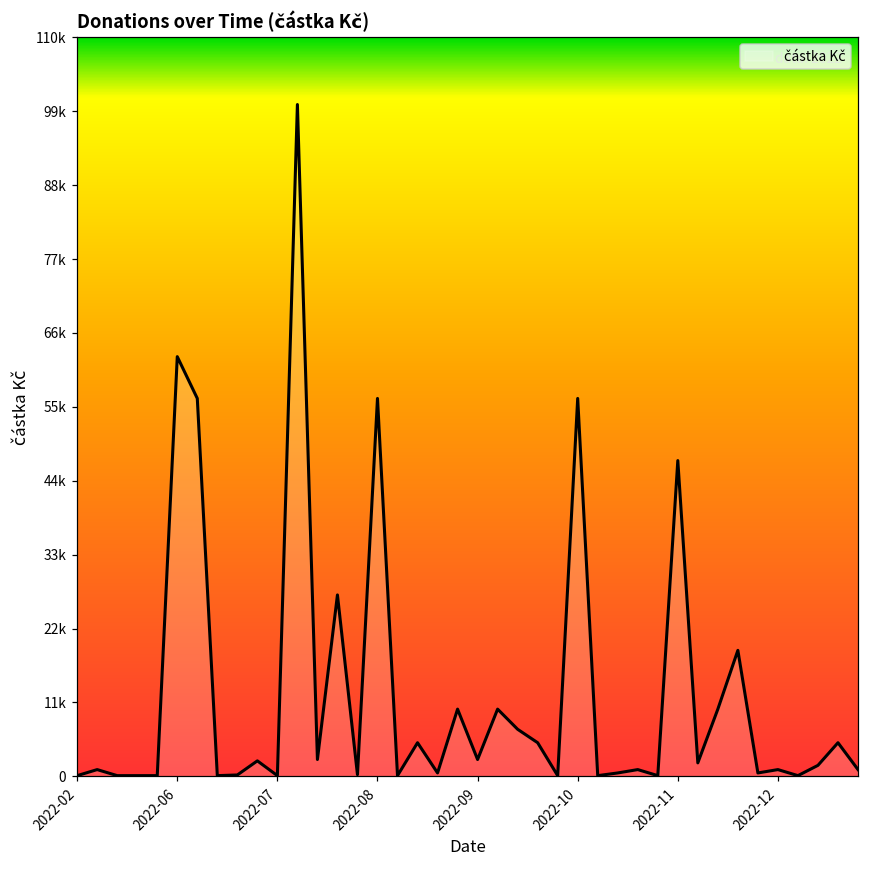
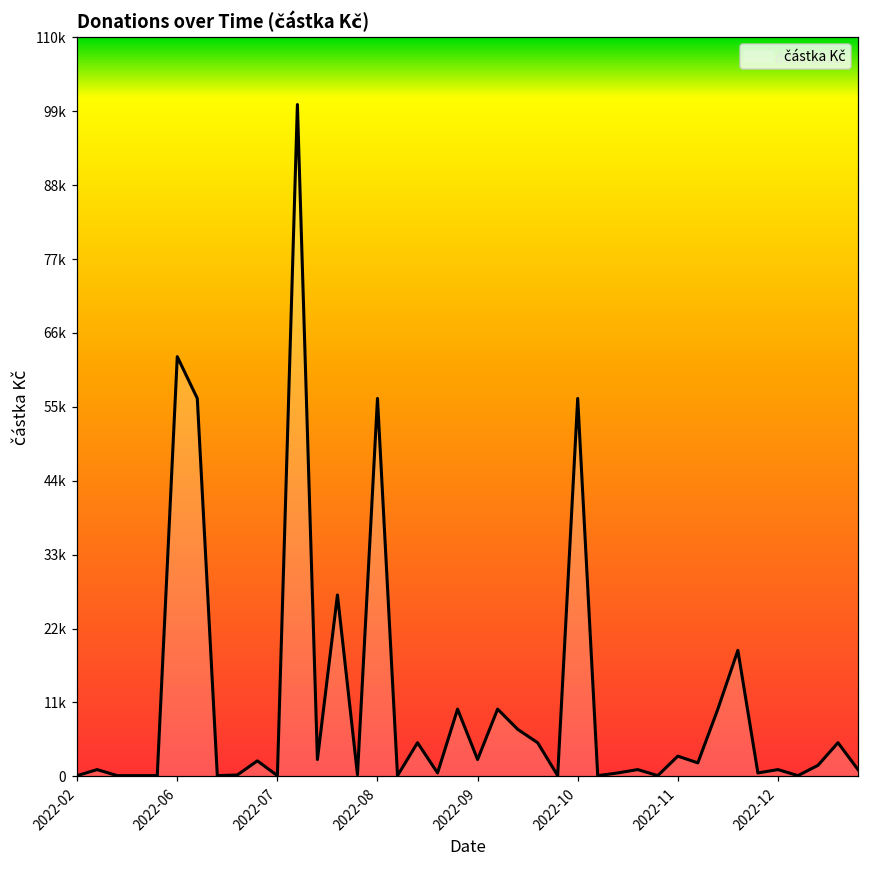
2022-11: 47000 -> 3000
